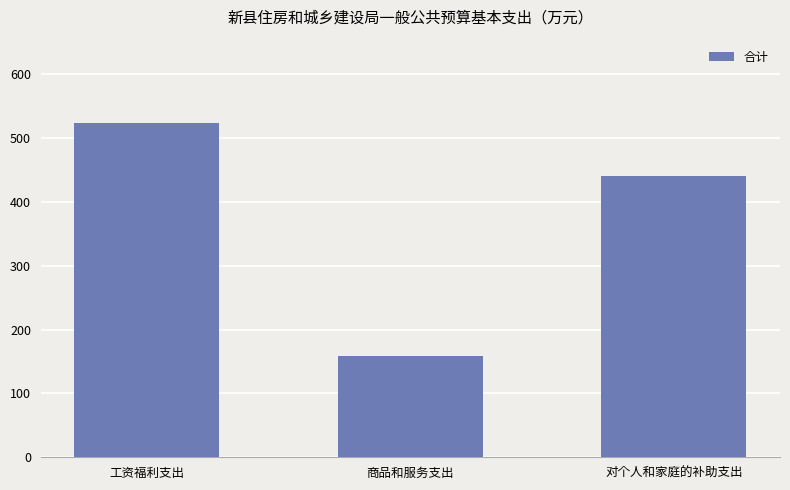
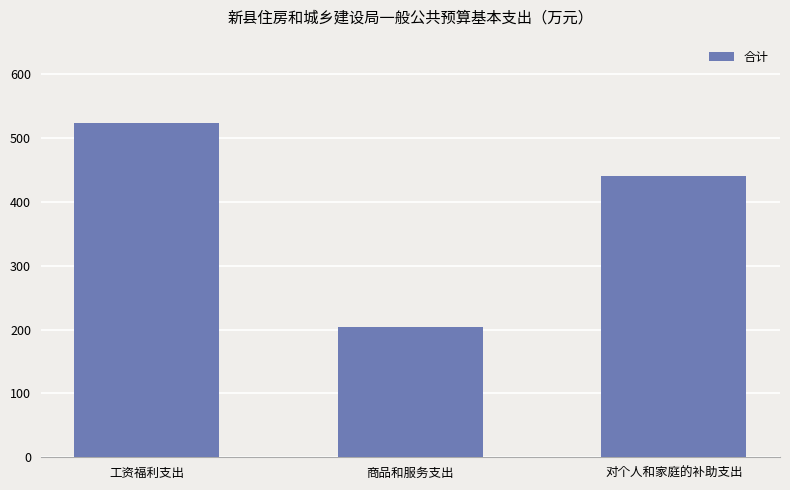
商品和服务支出: 160 -> 200
